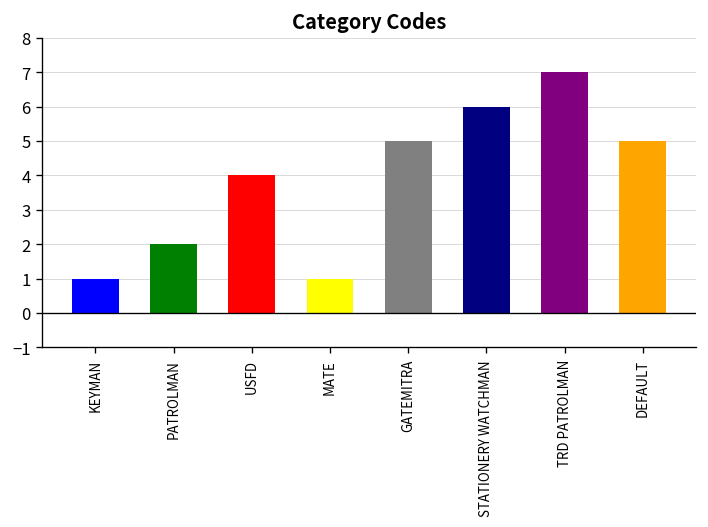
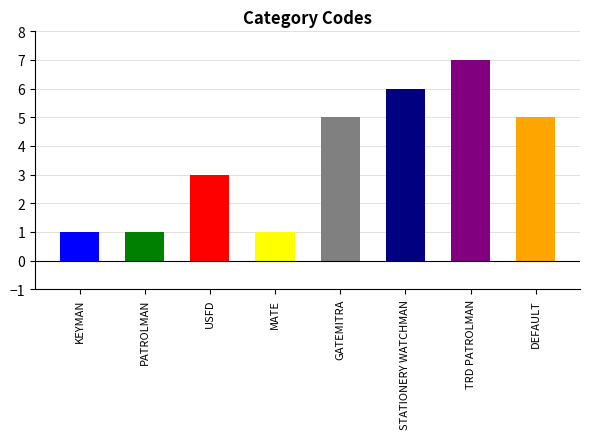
PATROLMAN: 2 -> 1
USFD: 4 -> 3
